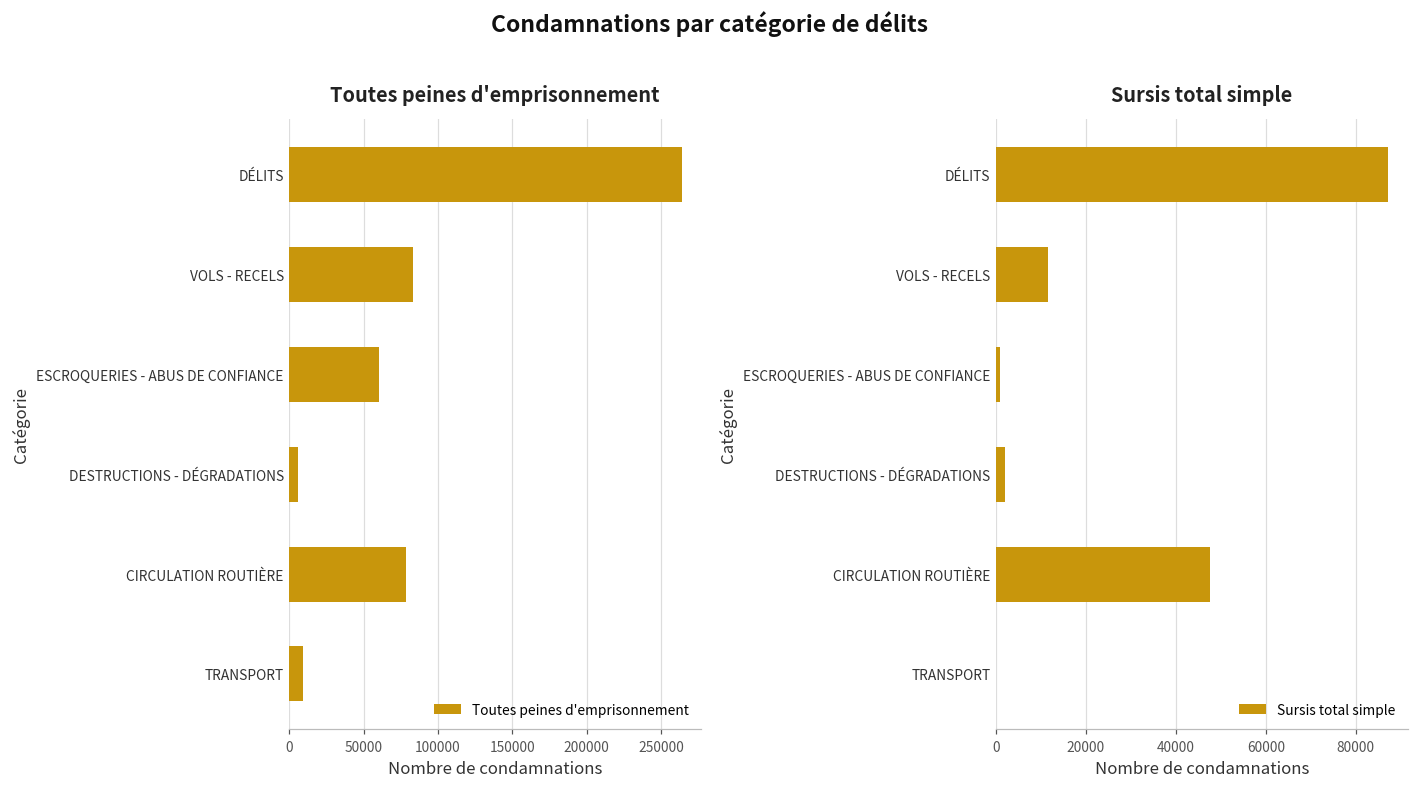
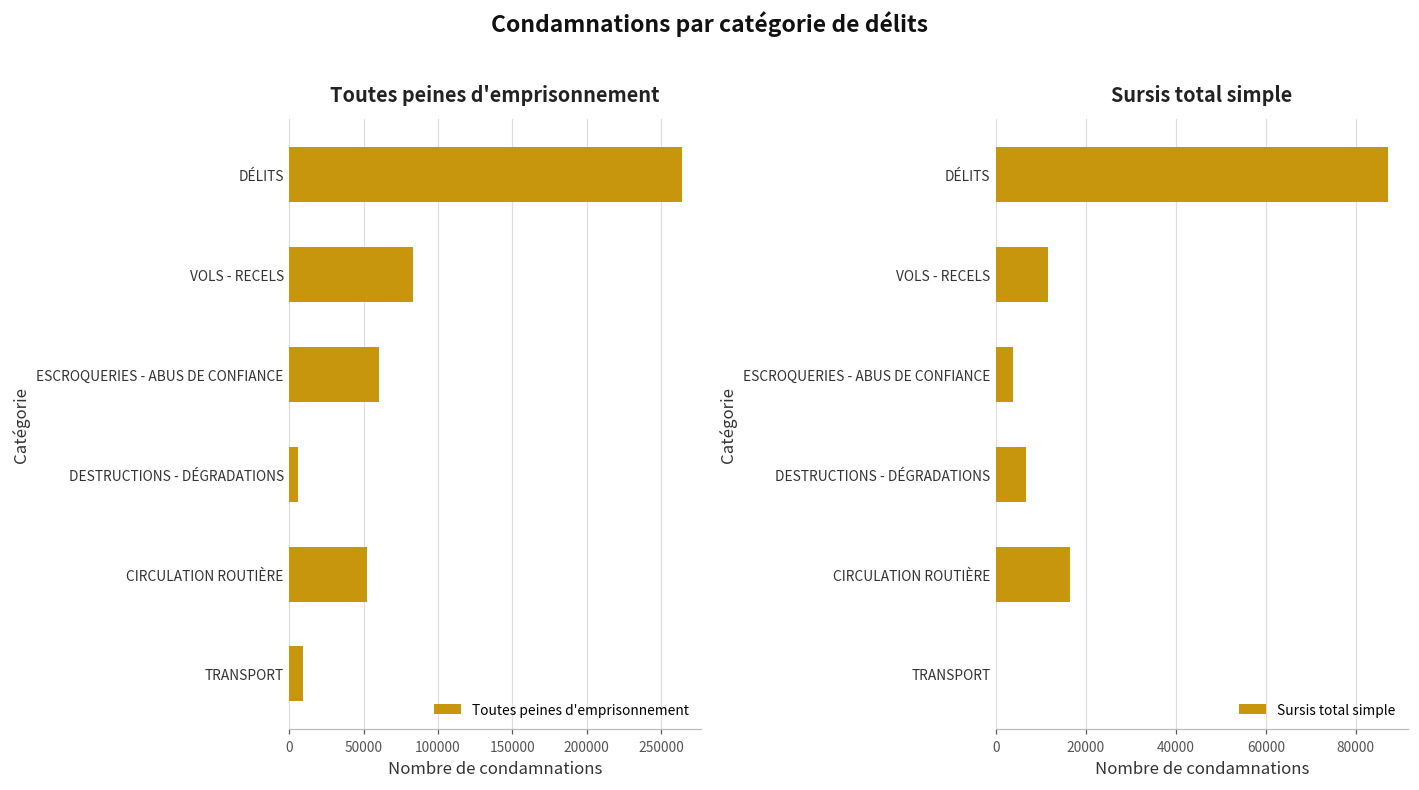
Toutes peines d'emprisonnement, CIRCULATION ROUTIÈRE: 79000 -> 52000
Sursis total simple, ESCROQUERIES - ABUS DE CONFIANCE: 1000 -> 4000
Sursis total simple, DESTRUCTIONS - DÉGRADATIONS: 2000 -> 7000
Sursis total simple, CIRCULATION ROUTIÈRE: 48000 -> 17000
